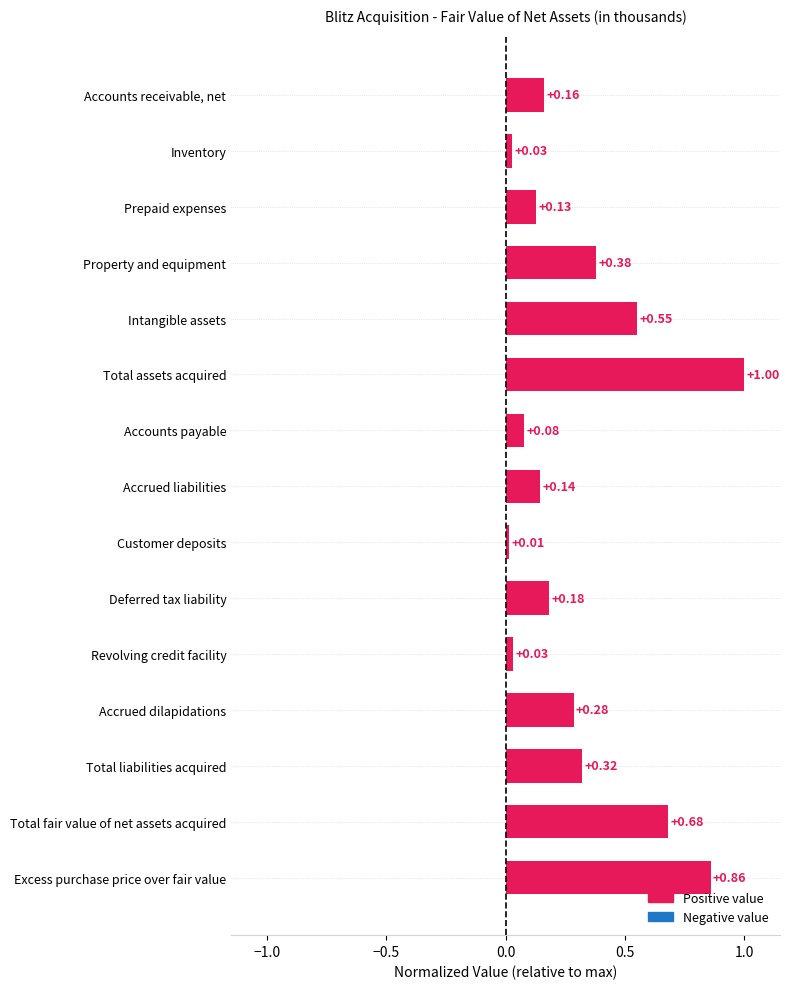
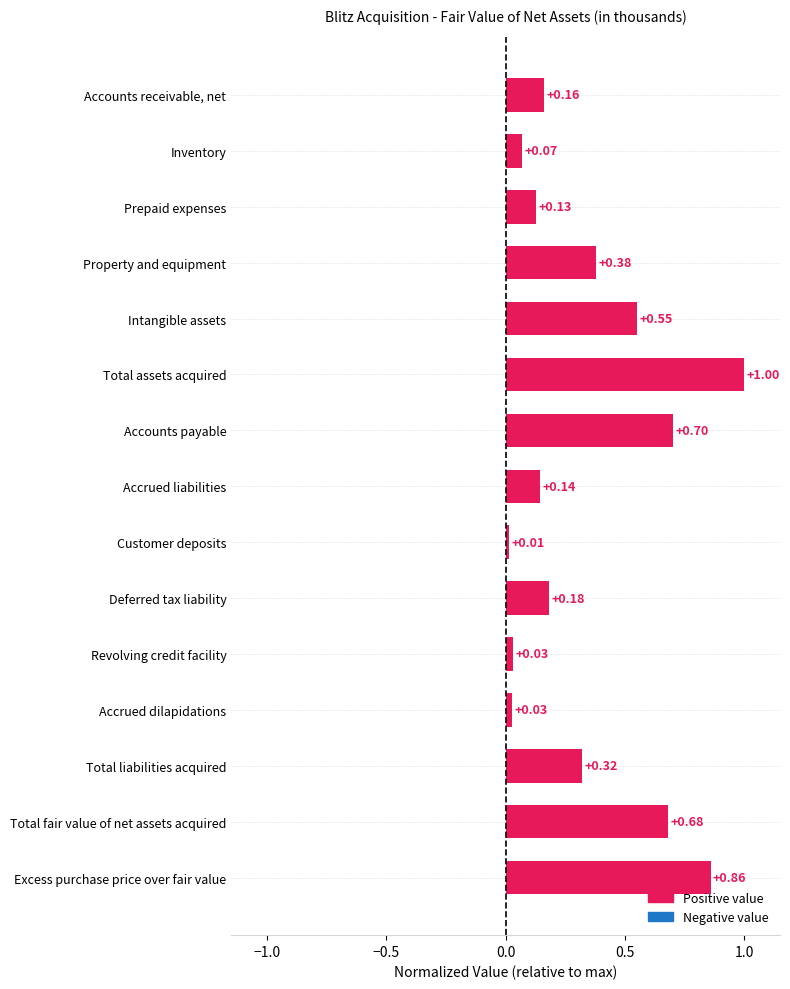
Inventory: +0.03 -> +0.07
Accounts payable: +0.08 -> +0.70
Accrued dilapidations: +0.28 -> +0.03
